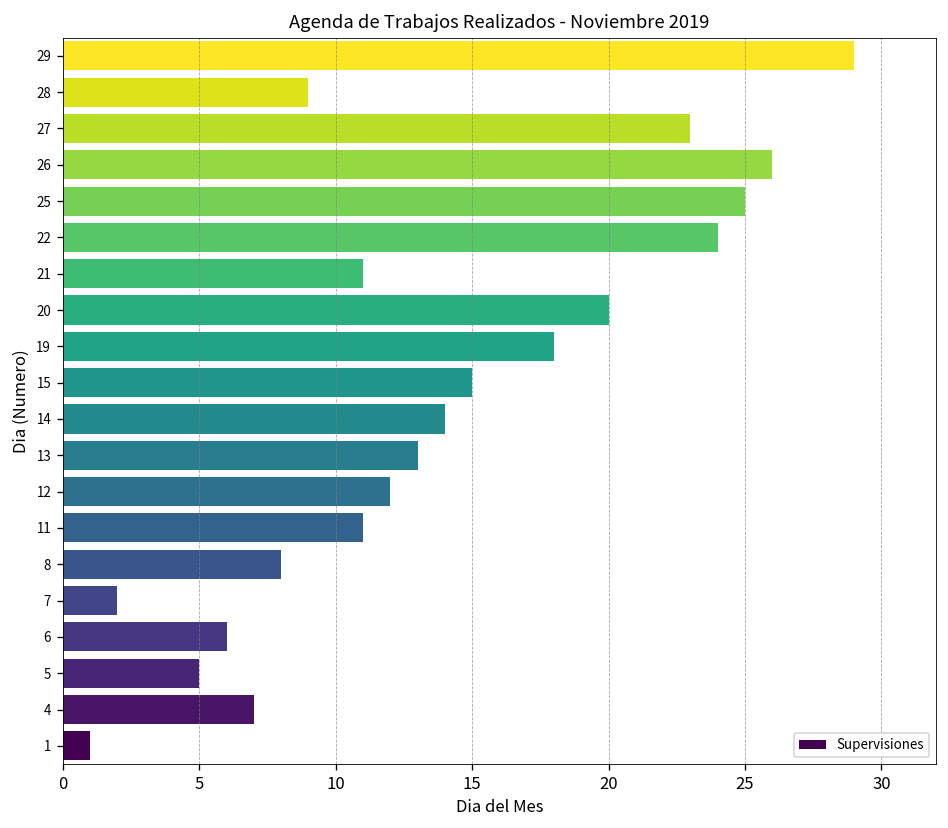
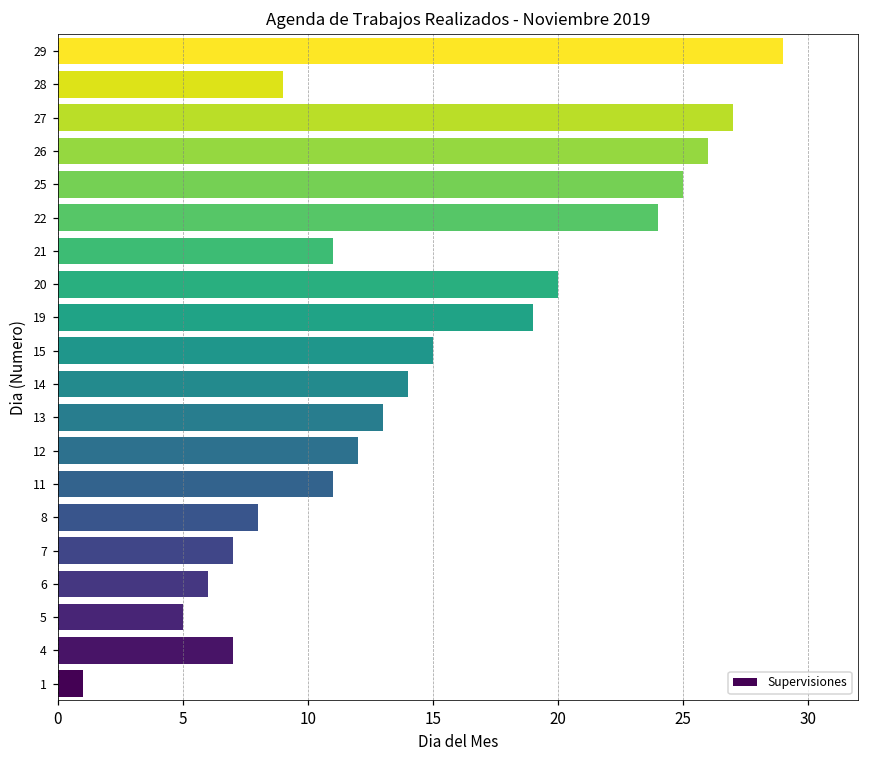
27: 23 -> 27
19: 18 -> 19
7: 2 -> 7
